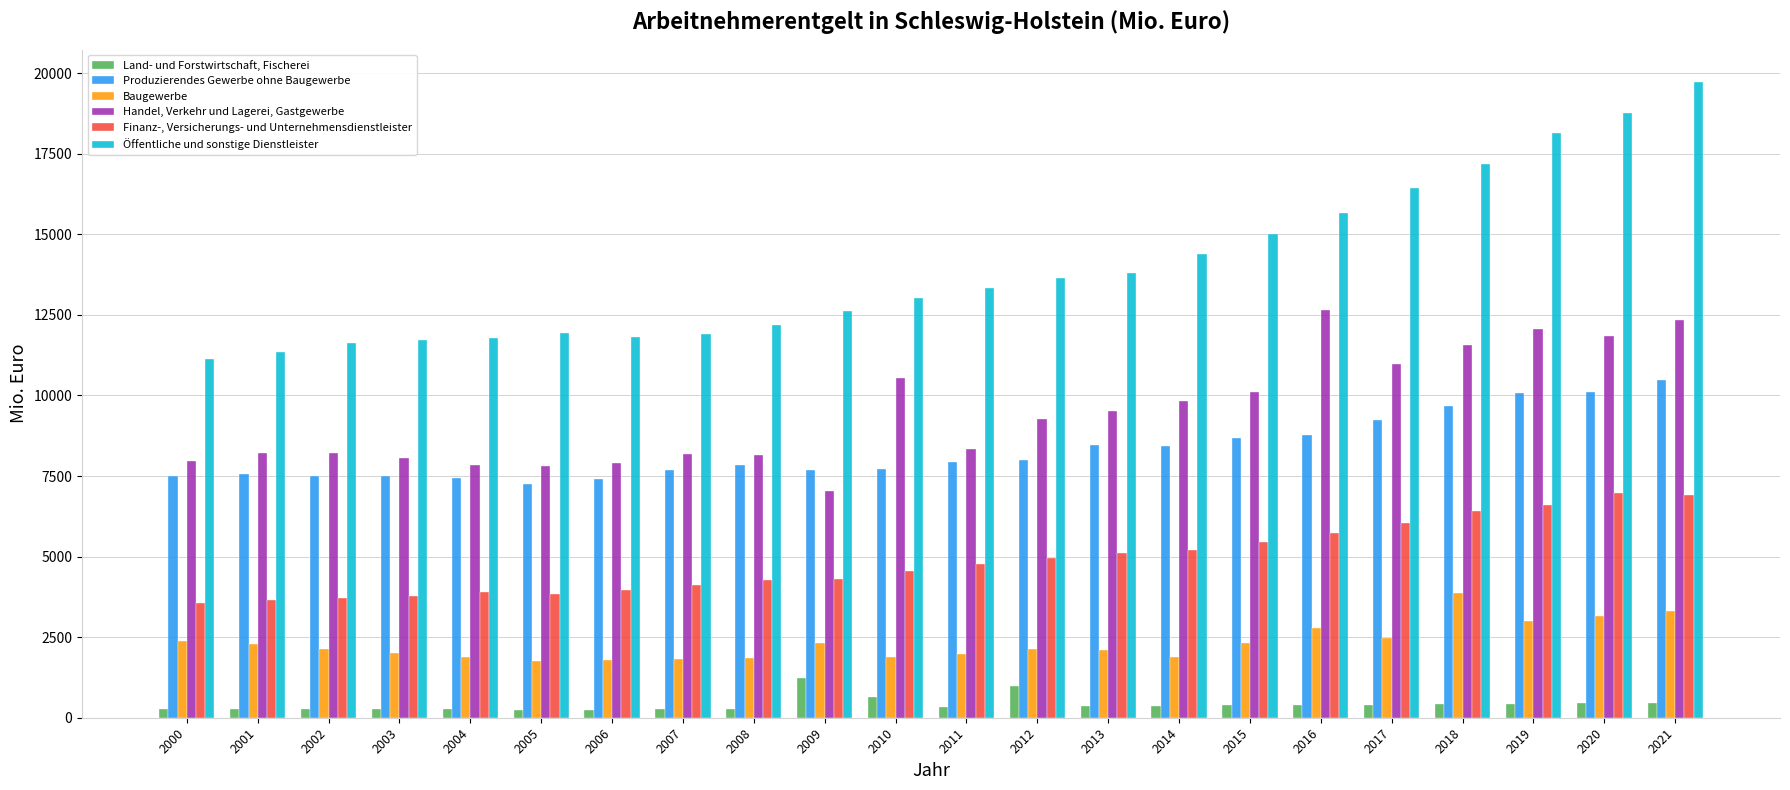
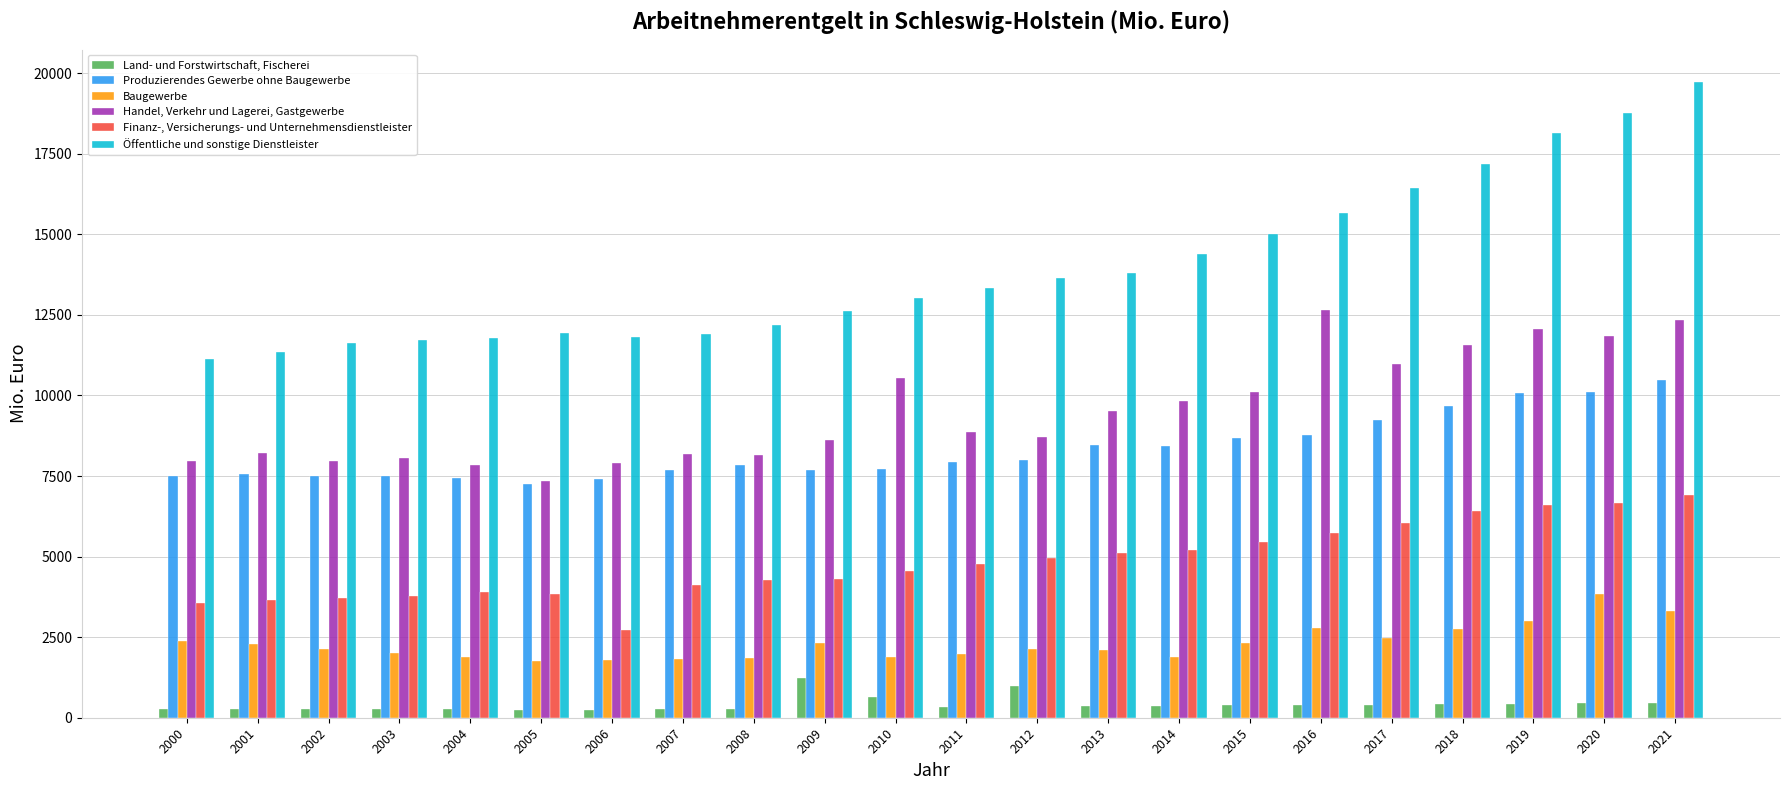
Handel, Verkehr und Lagerei, Gastgewerbe, 2002: 8200 -> 8000
Handel, Verkehr und Lagerei, Gastgewerbe, 2005: 7800 -> 7300
Finanz-, Versicherungs- und Unternehmensdienstleister, 2006: 4000 -> 2700
Handel, Verkehr und Lagerei, Gastgewerbe, 2009: 7000 -> 8600
Handel, Verkehr und Lagerei, Gastgewerbe, 2011: 8300 -> 8900
Handel, Verkehr und Lagerei, Gastgewerbe, 2012: 9300 -> 8700
Baugewerbe, 2018: 3900 -> 2700
Baugewerbe, 2020: 3200 -> 3800
Finanz-, Versicherungs- und Unternehmensdienstleister, 2020: 7000 -> 6700
